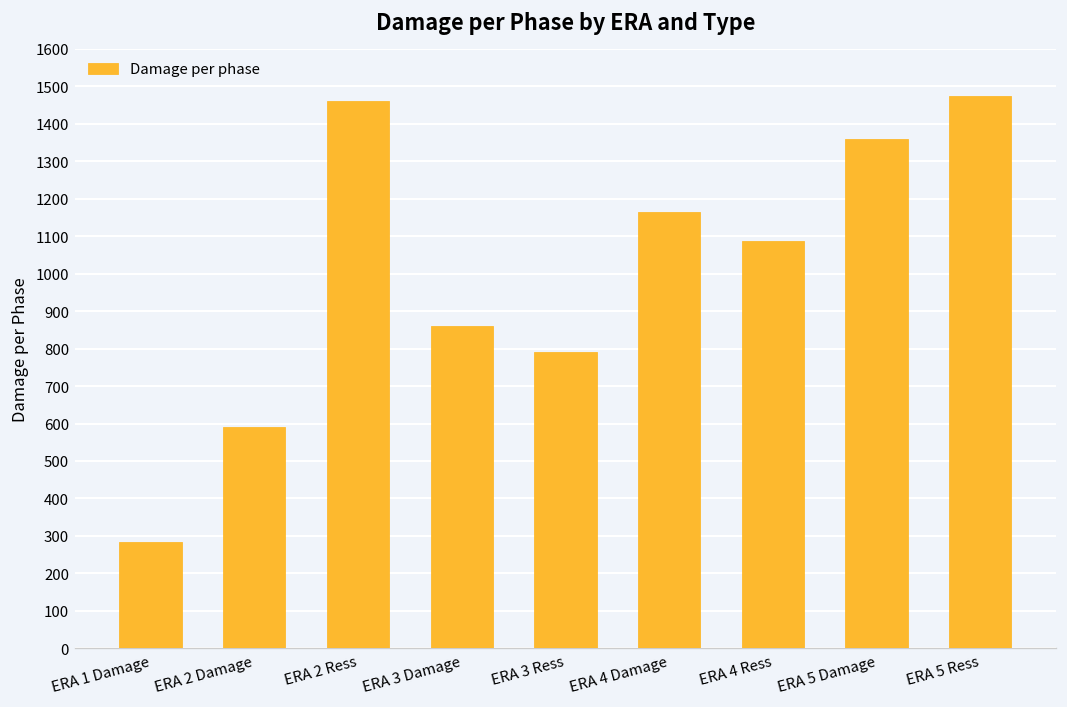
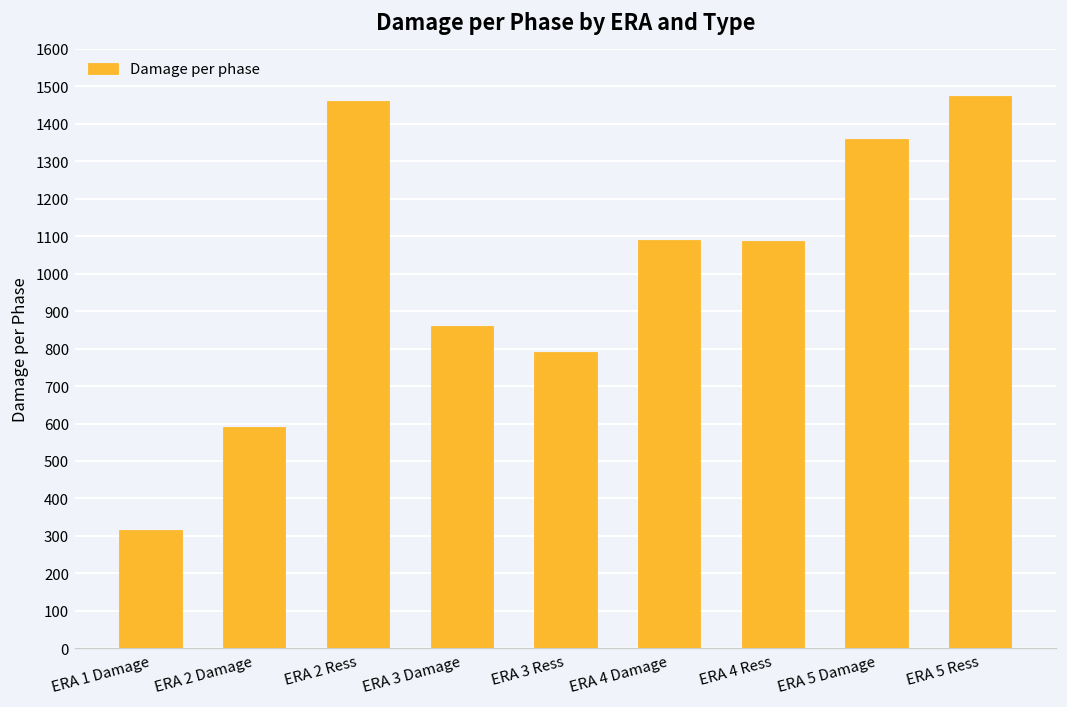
ERA 1 Damage: 280 -> 320
ERA 4 Damage: 1170 -> 1090
